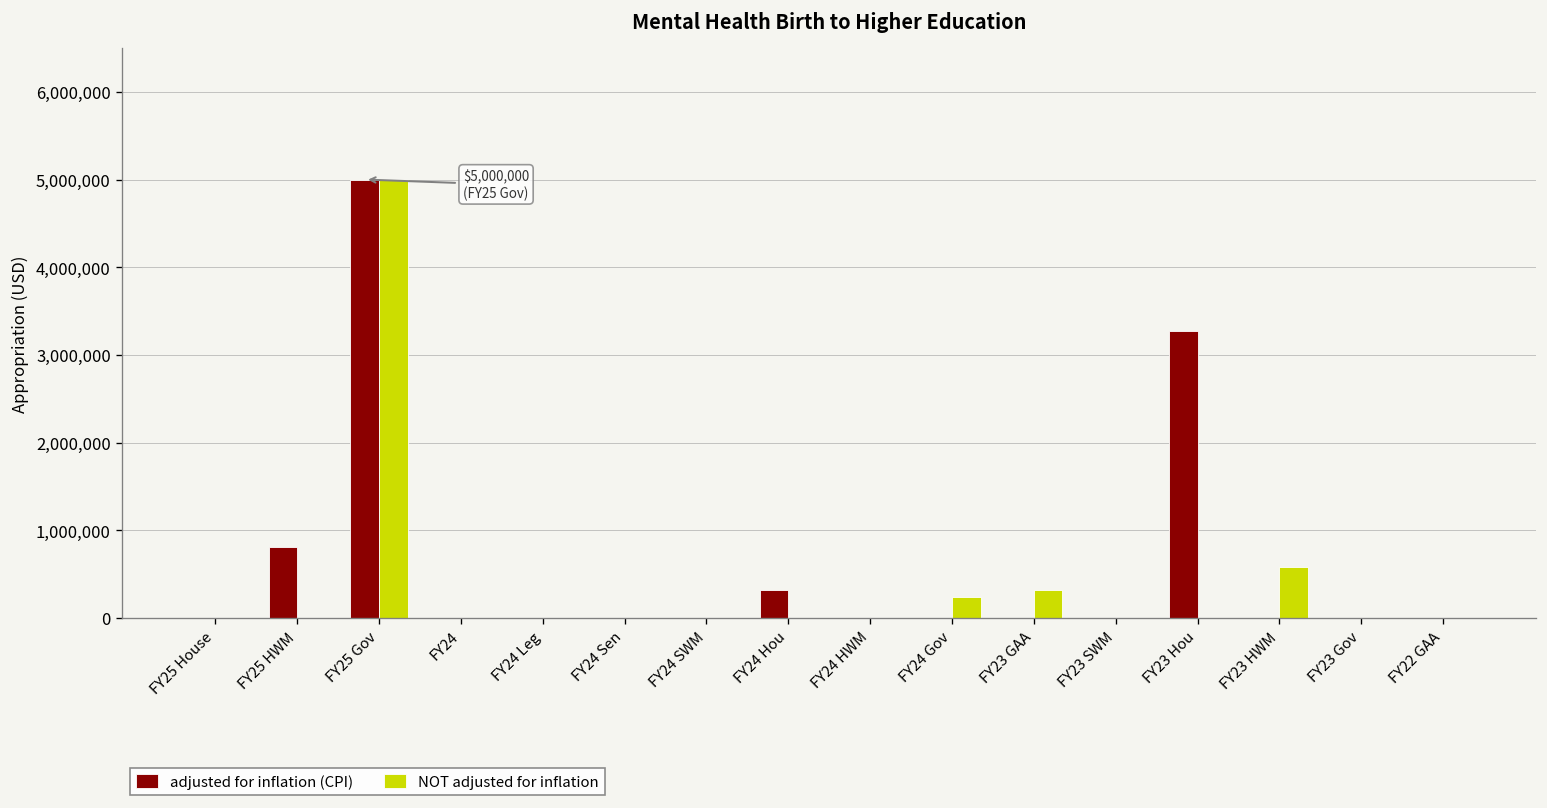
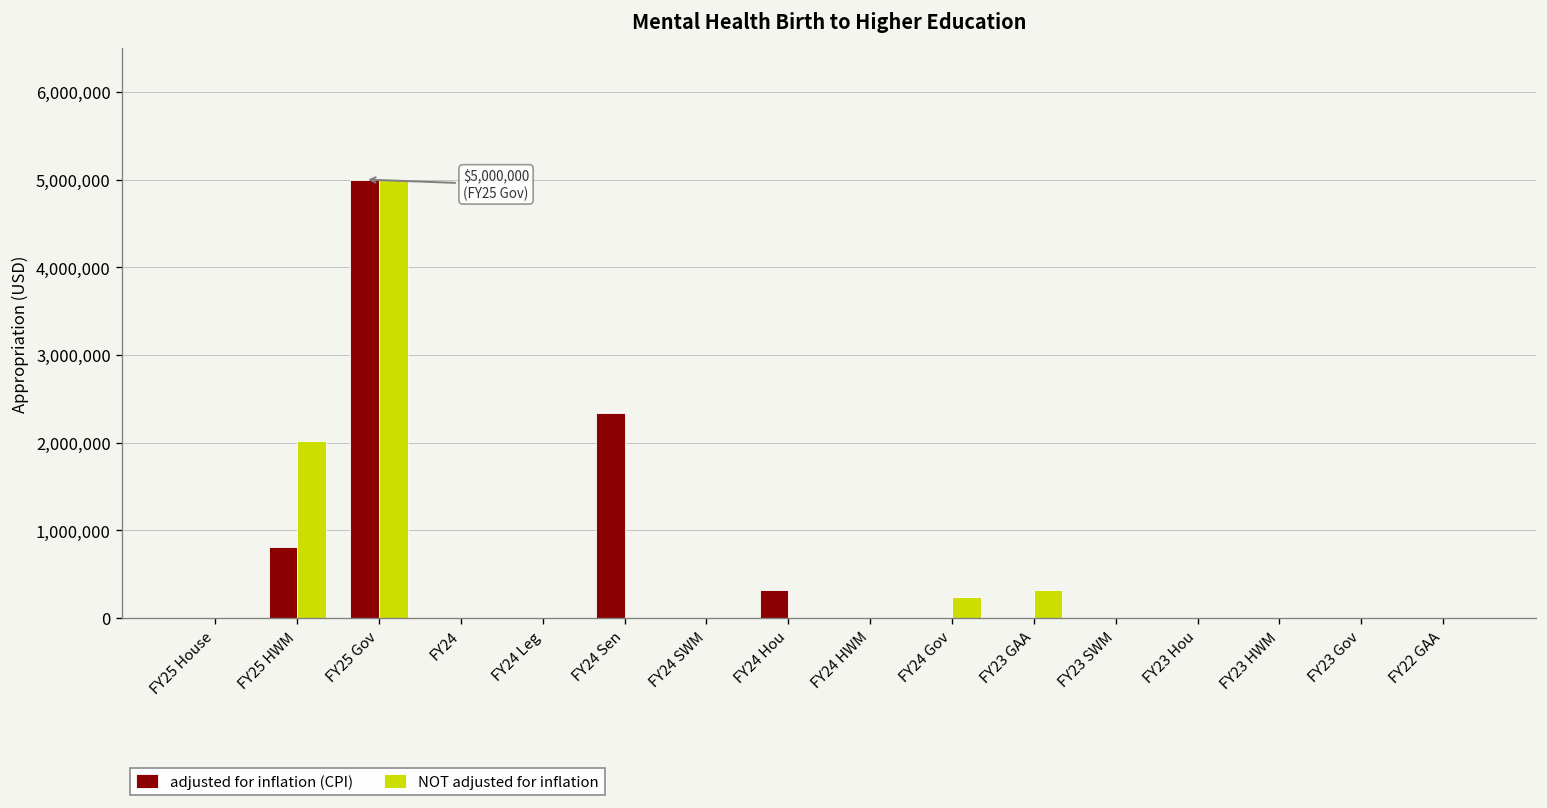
NOT adjusted for inflation, FY25 HWM: 0 -> 2,000,000
adjusted for inflation (CPI), FY24 Sen: 0 -> 2,300,000
adjusted for inflation (CPI), FY23 Hou: 3,300,000 -> 0
NOT adjusted for inflation, FY23 HWM: 600,000 -> 0
